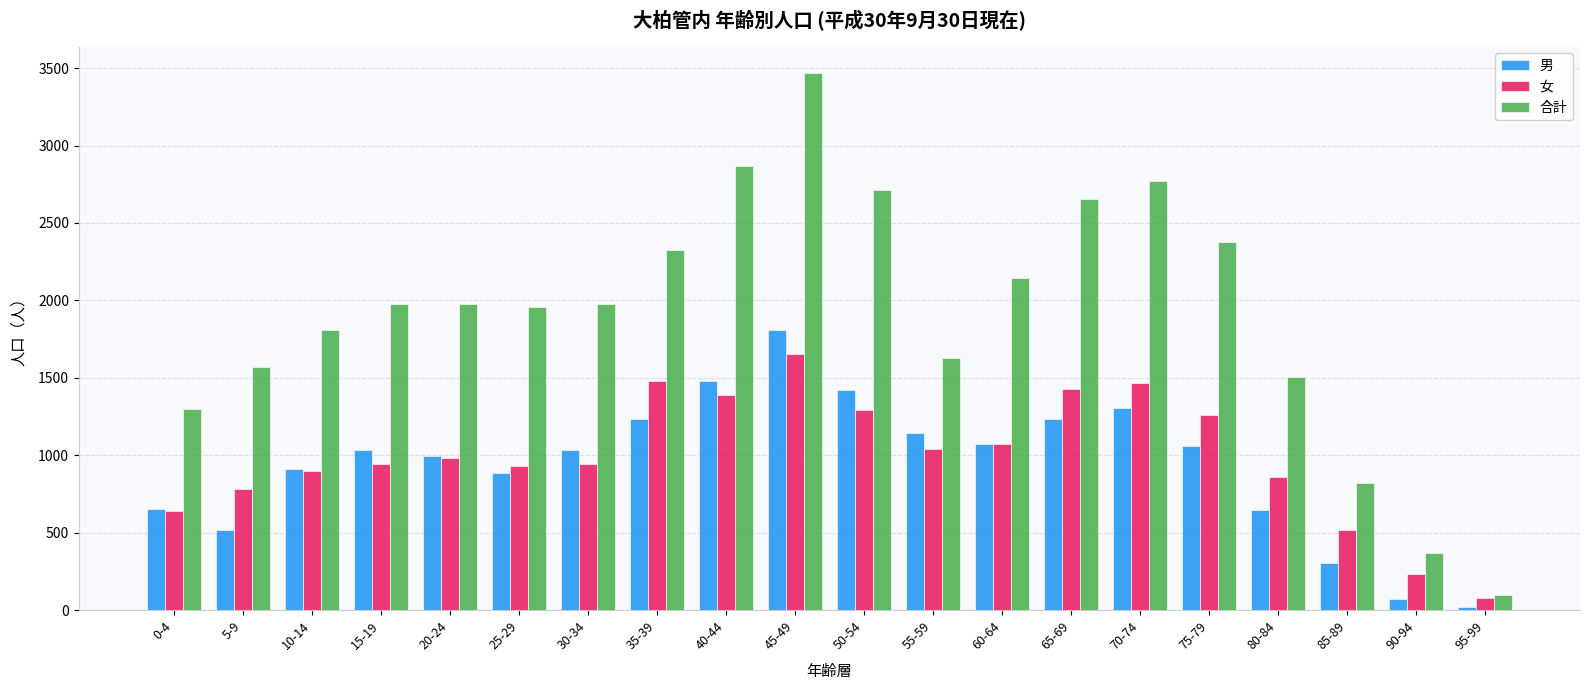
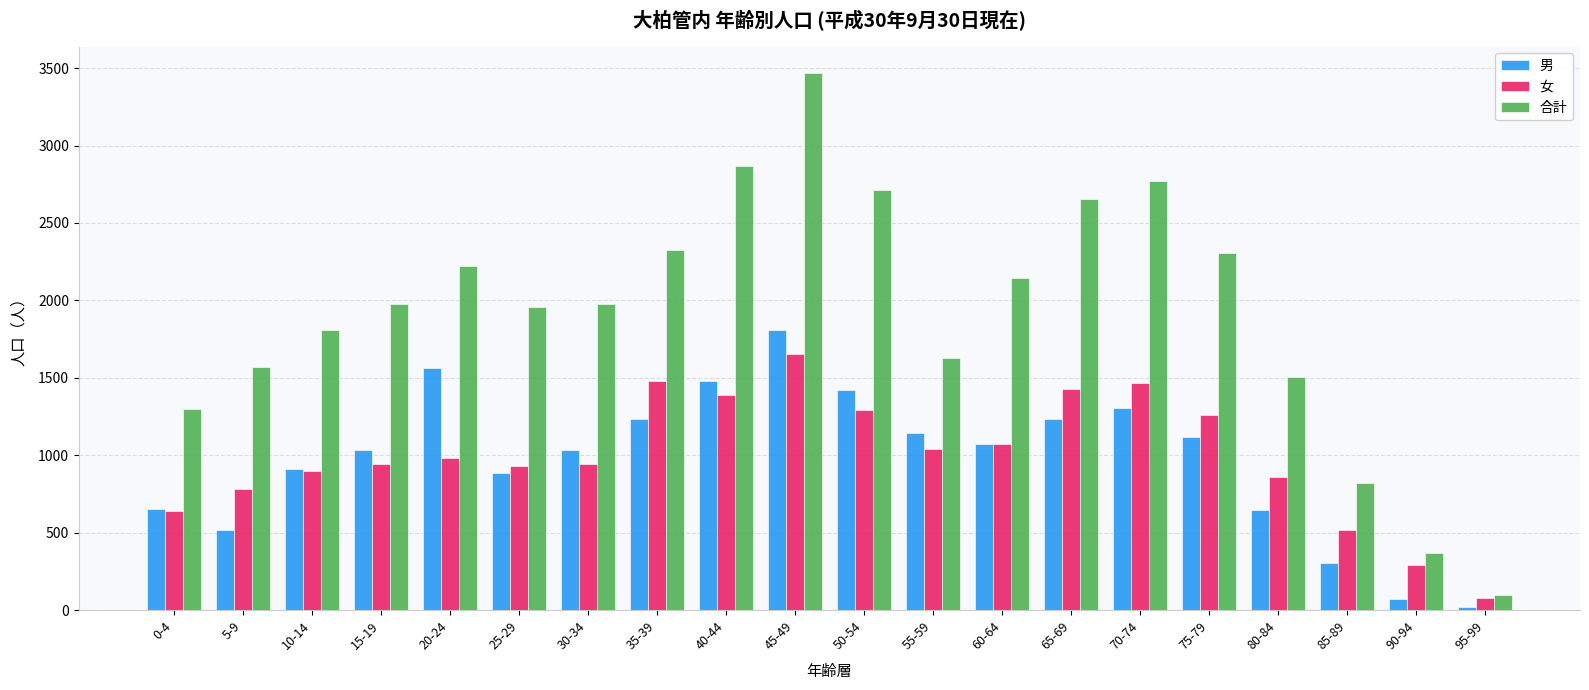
男, 20-24: 990 -> 1560
合計, 20-24: 1980 -> 2220
男, 75-79: 1060 -> 1120
合計, 75-79: 2370 -> 2300
女, 90-94: 230 -> 290
